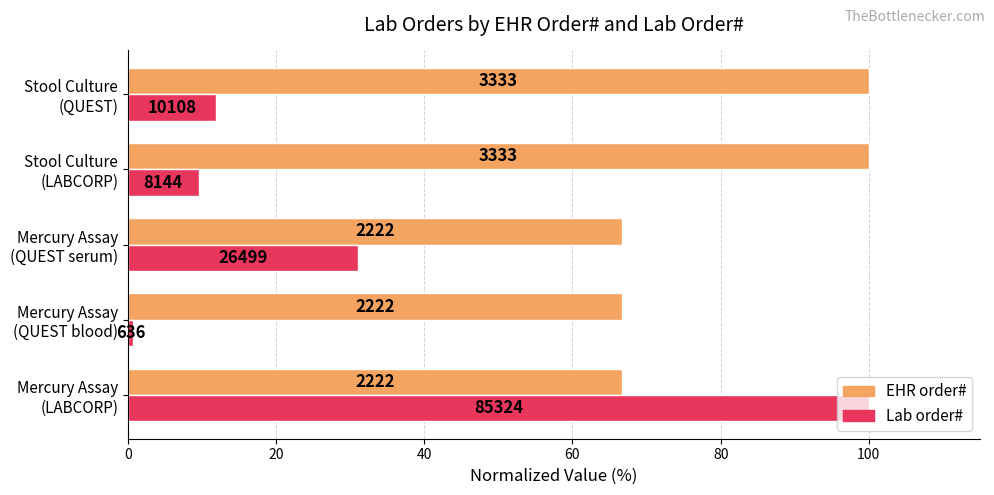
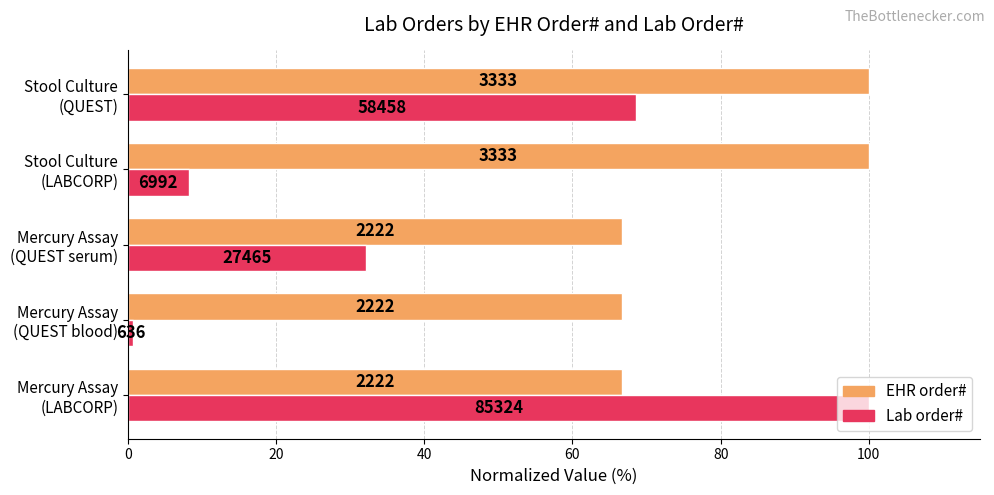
Lab order#, Stool Culture (QUEST): 10108 -> 58458
Lab order#, Stool Culture (LABCORP): 8144 -> 6992
Lab order#, Mercury Assay (QUEST serum): 26499 -> 27465
